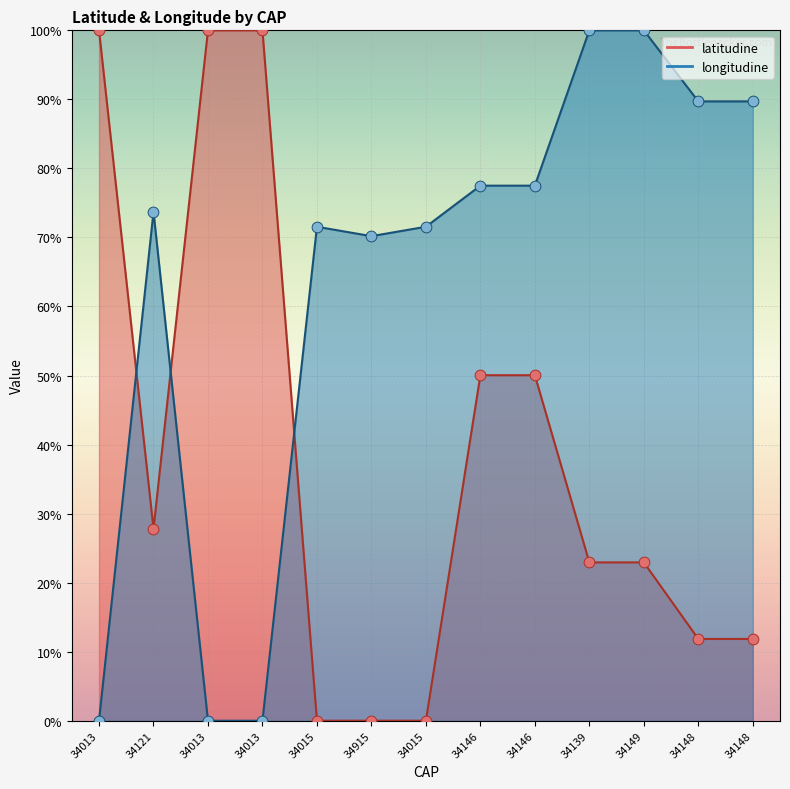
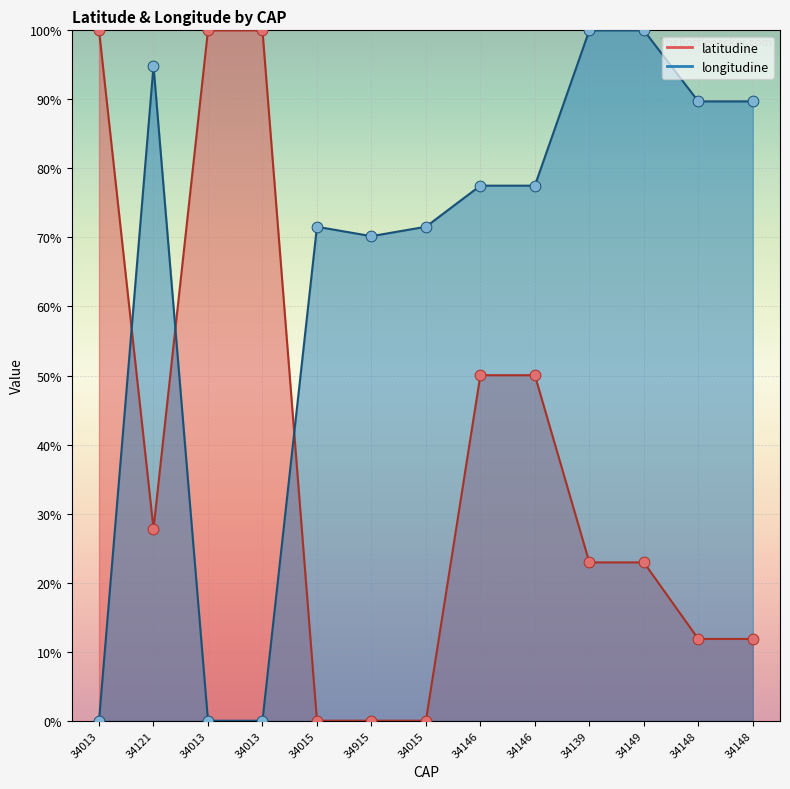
longitudine, 34121: 74% -> 95%
